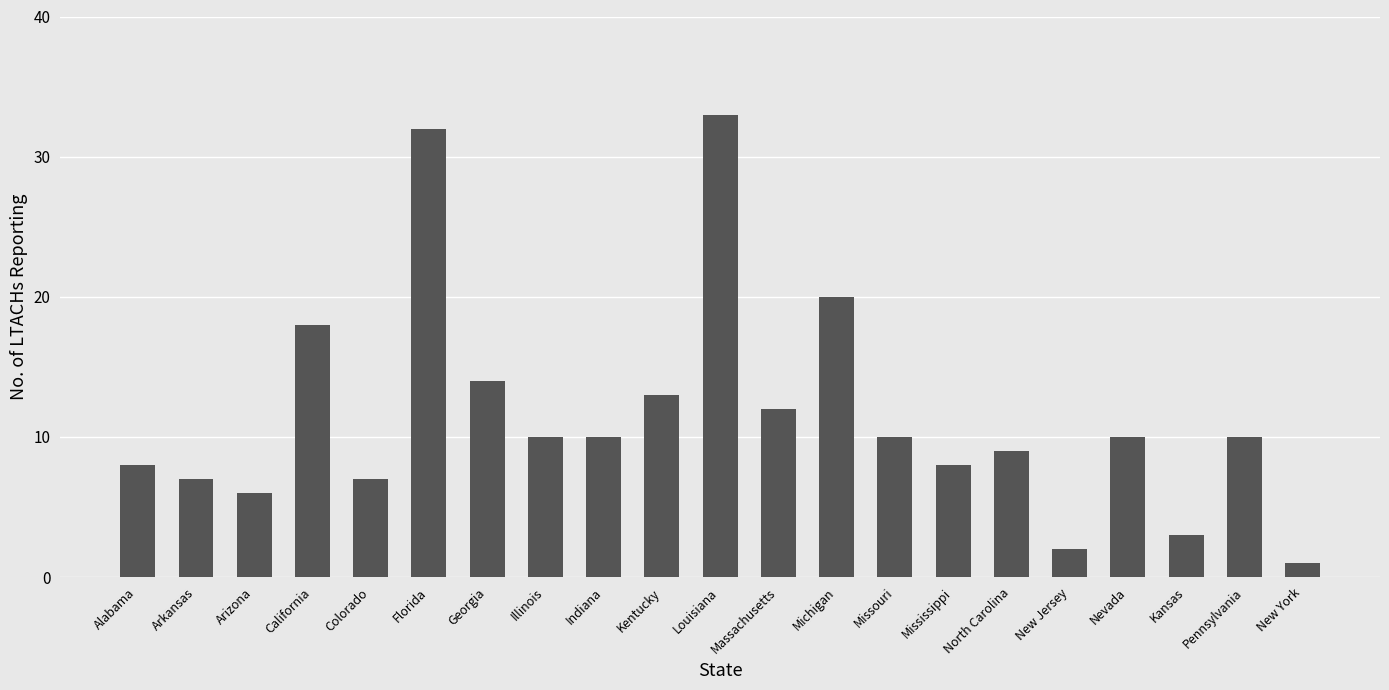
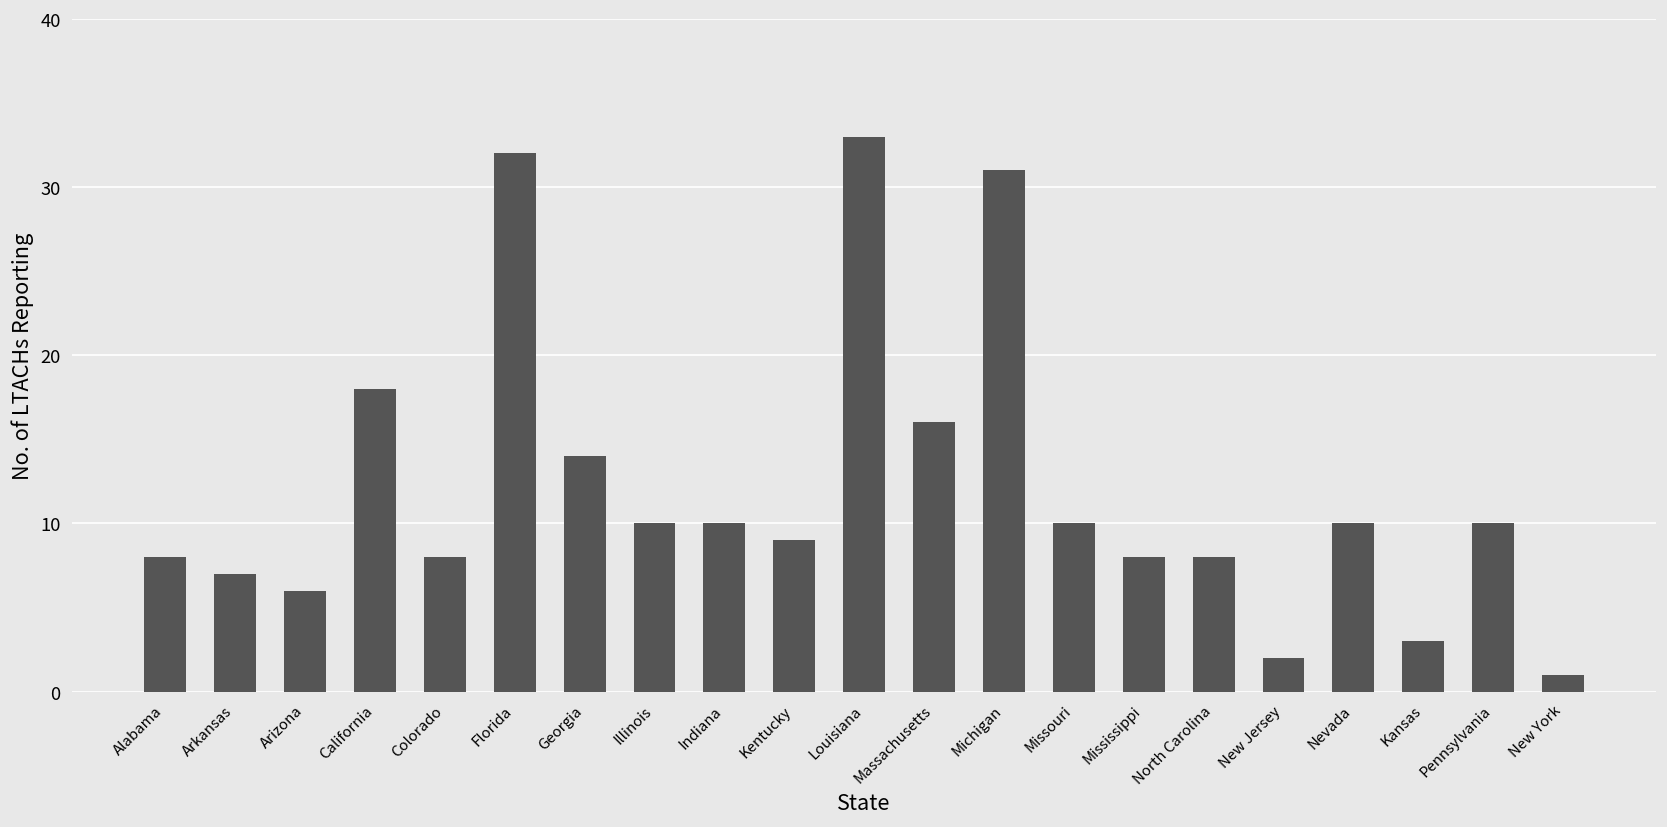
Colorado: 7 -> 8
Kentucky: 13 -> 9
Massachusetts: 12 -> 16
Michigan: 20 -> 31
North Carolina: 9 -> 8
